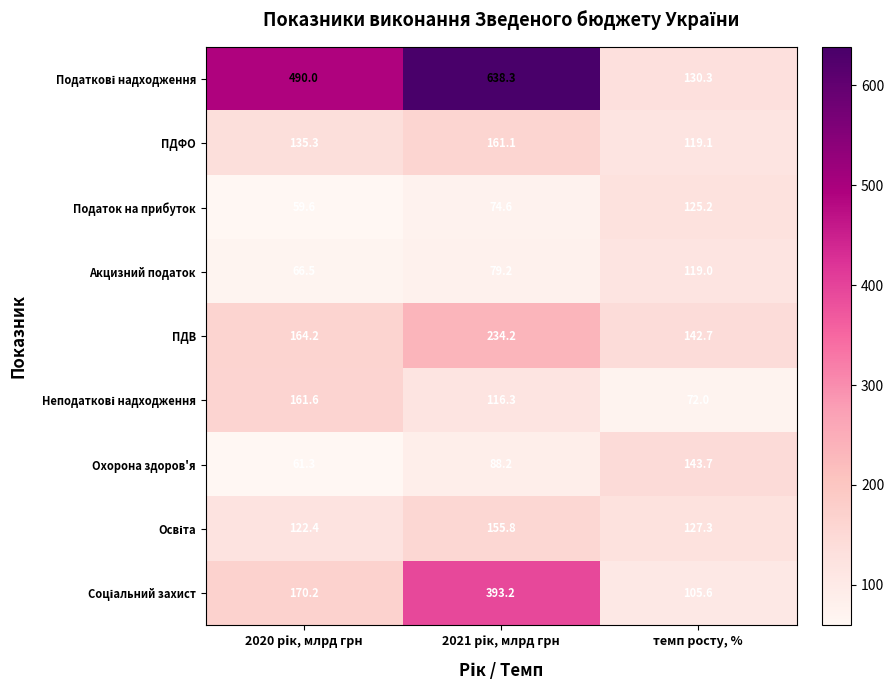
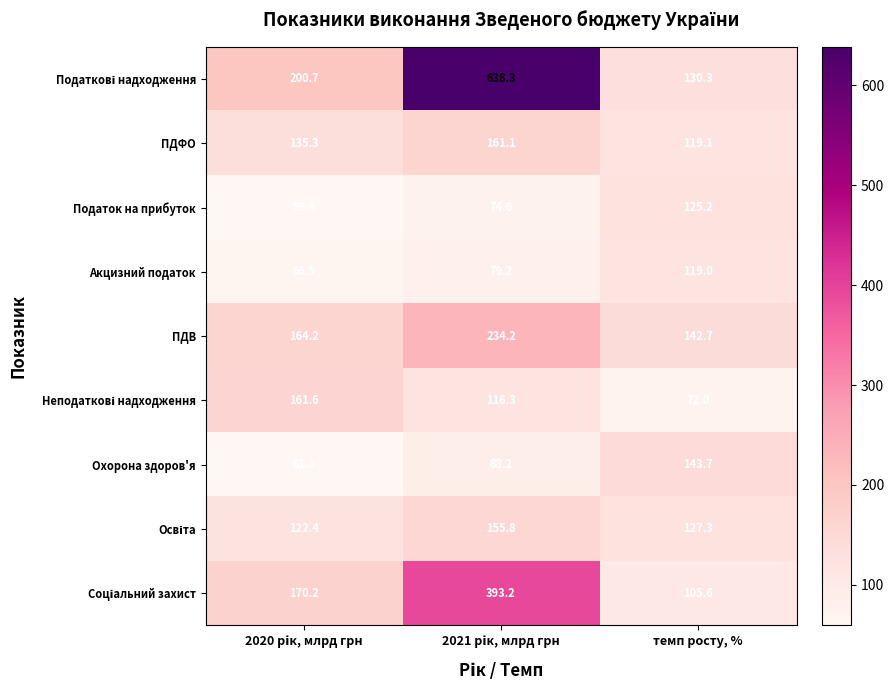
Податкові надходження, 2020 рік, млрд грн: 490.0 -> 200.7
